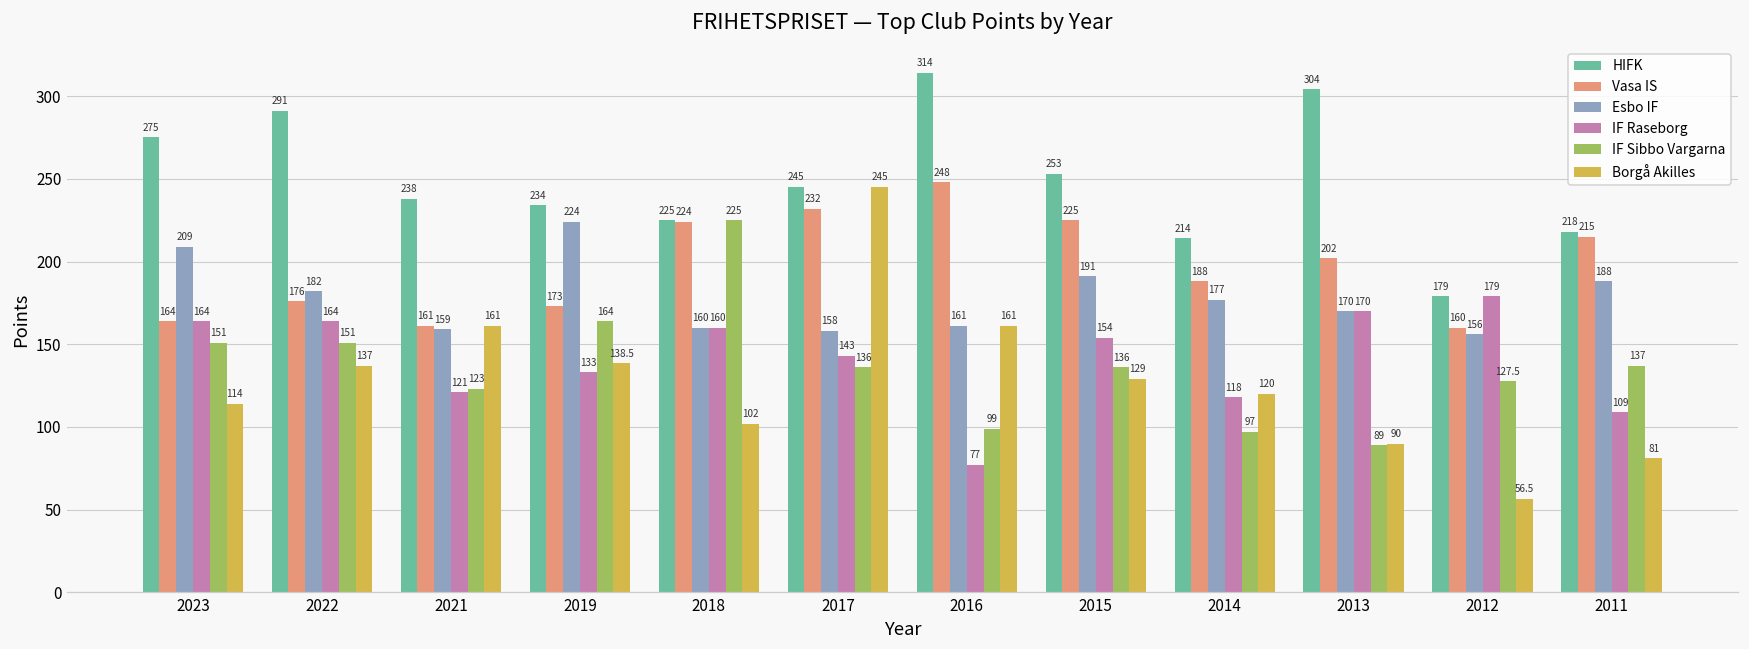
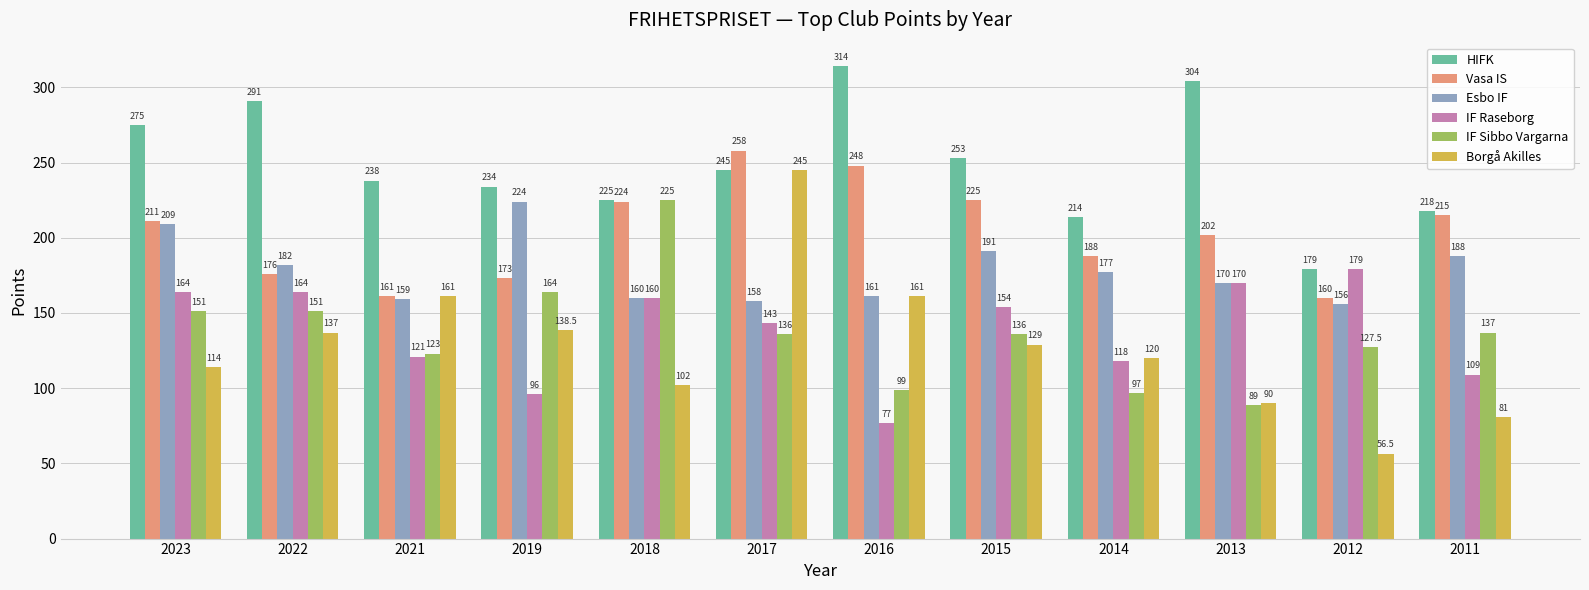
Vasa IS, 2023: 164 -> 211
IF Raseborg, 2019: 133 -> 96
Vasa IS, 2017: 232 -> 258
